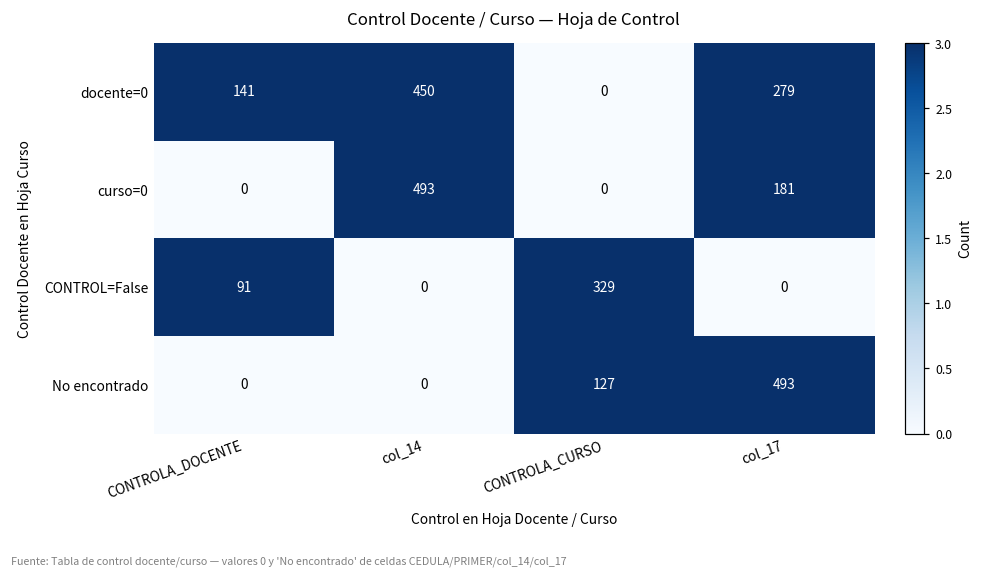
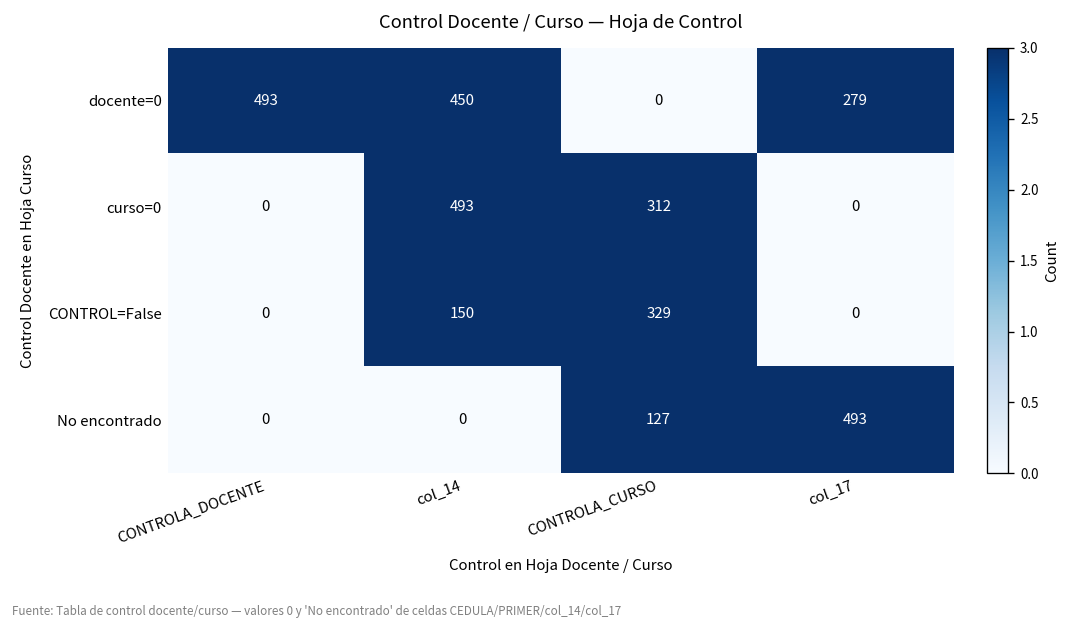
docente=0, CONTROLA_DOCENTE: 141 -> 493
curso=0, CONTROLA_CURSO: 0 -> 312
curso=0, col_17: 181 -> 0
CONTROL=False, CONTROLA_DOCENTE: 91 -> 0
CONTROL=False, col_14: 0 -> 150
